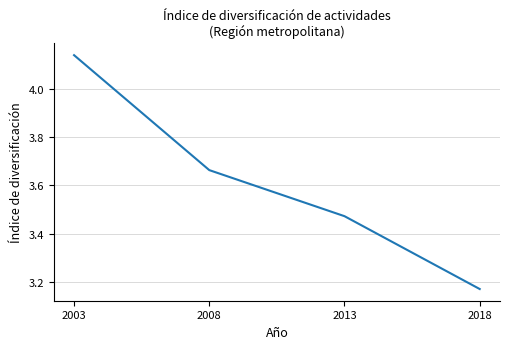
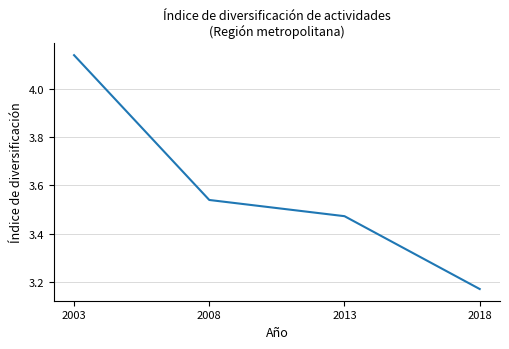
2008: 3.66 -> 3.54
